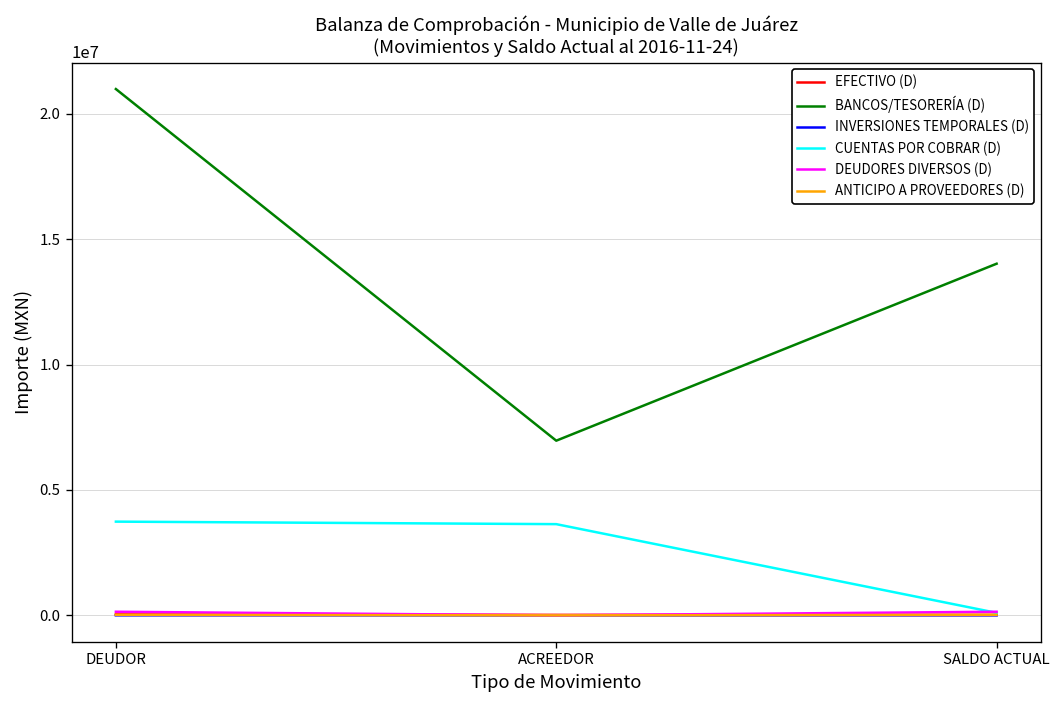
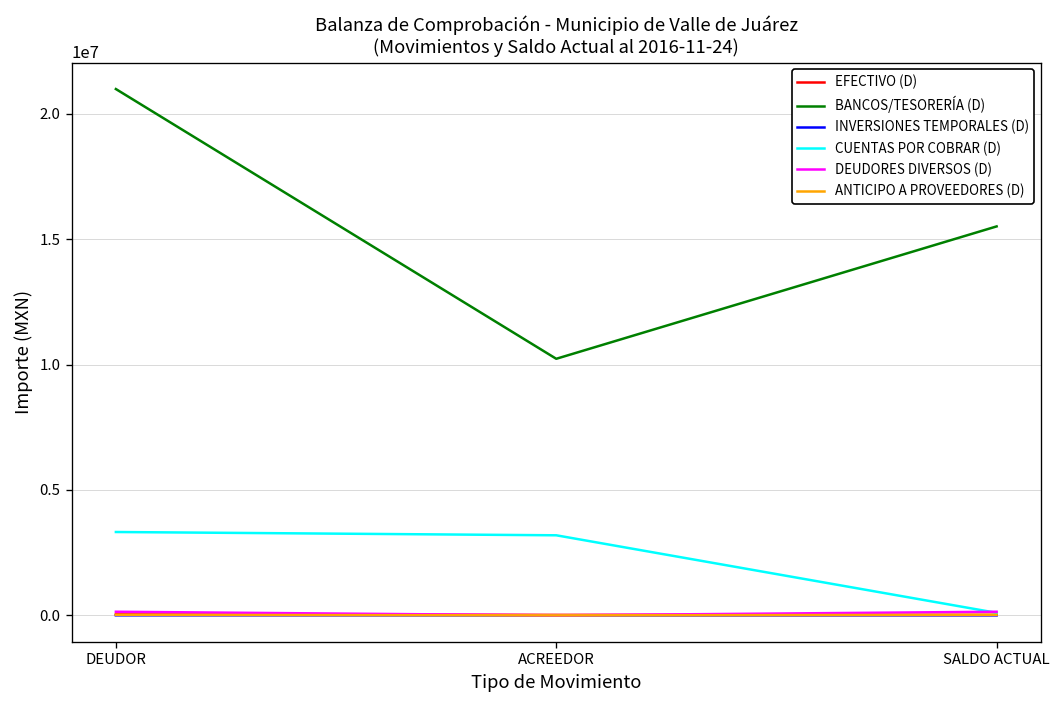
CUENTAS POR COBRAR (D), DEUDOR: 3700000 -> 3300000
BANCOS/TESORERÍA (D), ACREEDOR: 7000000 -> 10200000
CUENTAS POR COBRAR (D), ACREEDOR: 3600000 -> 3200000
BANCOS/TESORERÍA (D), SALDO ACTUAL: 14000000 -> 15500000
